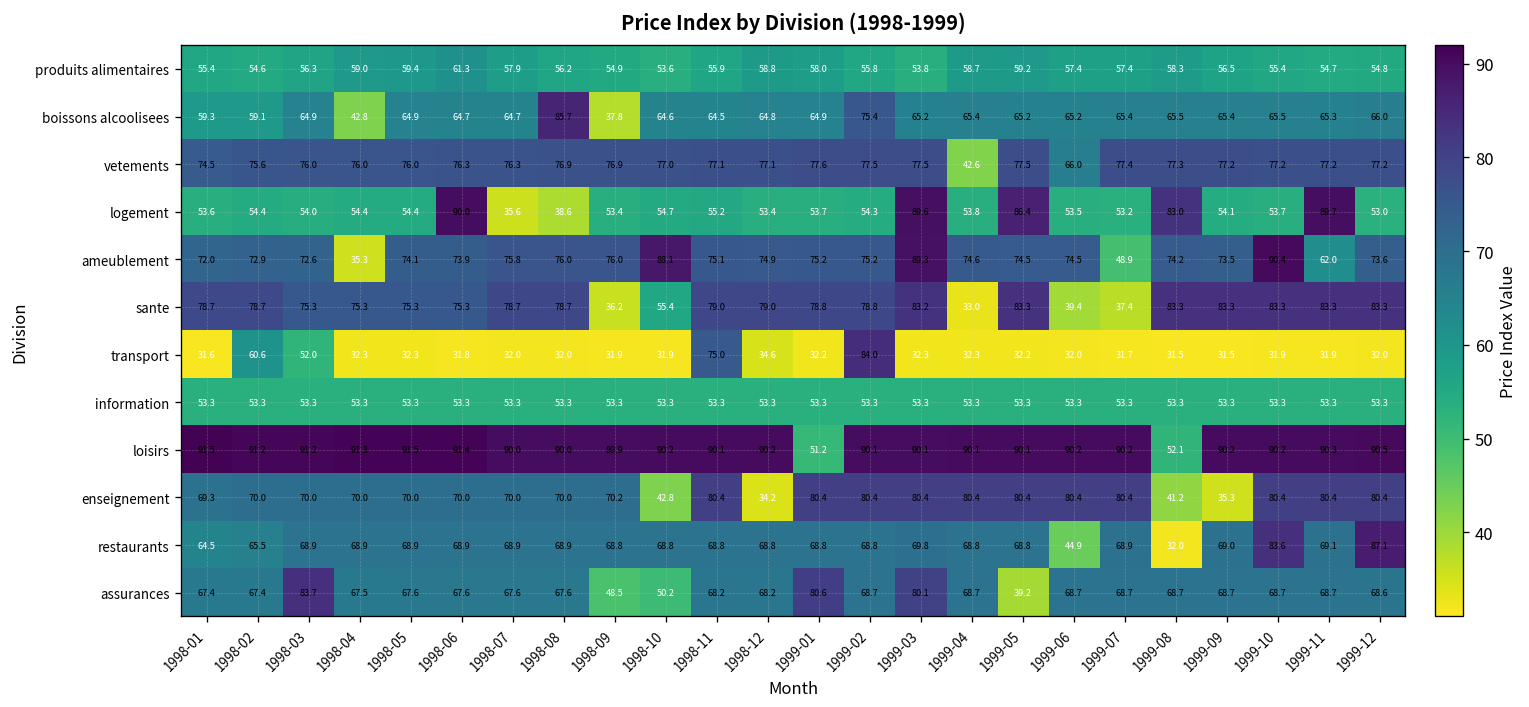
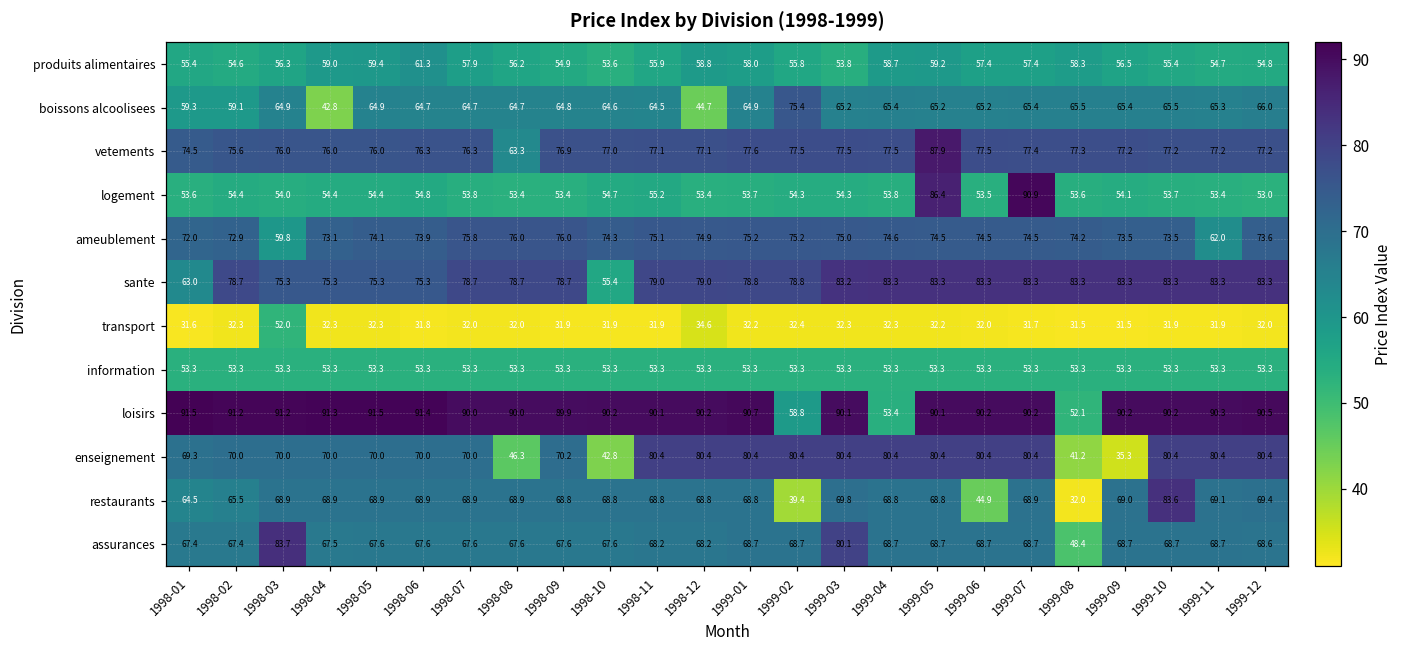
boissons alcoolisees, 1998-08: 85.7 -> 64.7
boissons alcoolisees, 1998-09: 37.8 -> 64.8
boissons alcoolisees, 1998-12: 64.8 -> 44.7
vetements, 1998-08: 76.9 -> 63.3
vetements, 1999-04: 42.6 -> 77.5
vetements, 1999-05: 77.5 -> 87.9
vetements, 1999-06: 66.0 -> 77.5
logement, 1998-06: 90.0 -> 54.8
logement, 1998-07: 35.6 -> 53.8
logement, 1998-08: 38.6 -> 53.4
logement, 1999-03: 89.6 -> 54.3
logement, 1999-07: 53.2 -> 90.9
logement, 1999-08: 83.0 -> 53.6
logement, 1999-11: 89.7 -> 53.4
ameublement, 1998-03: 72.6 -> 59.8
ameublement, 1998-04: 35.3 -> 73.1
ameublement, 1998-10: 88.1 -> 74.3
ameublement, 1999-03: 89.3 -> 75.0
ameublement, 1999-07: 48.9 -> 74.5
ameublement, 1999-10: 90.4 -> 73.5
sante, 1998-01: 78.7 -> 63.0
sante, 1998-09: 36.2 -> 78.7
sante, 1999-04: 33.0 -> 83.3
sante, 1999-06: 39.4 -> 83.3
sante, 1999-07: 37.4 -> 83.3
transport, 1998-02: 60.6 -> 32.3
transport, 1998-11: 75.0 -> 31.9
transport, 1999-02: 84.0 -> 32.4
loisirs, 1999-01: 51.2 -> 90.7
loisirs, 1999-02: 90.1 -> 58.8
loisirs, 1999-04: 90.1 -> 53.4
enseignement, 1998-08: 70.0 -> 46.3
enseignement, 1998-12: 34.2 -> 80.4
restaurants, 1999-02: 68.8 -> 39.4
restaurants, 1999-12: 87.1 -> 69.4
assurances, 1998-09: 48.5 -> 67.6
assurances, 1998-10: 50.2 -> 67.6
assurances, 1999-01: 80.6 -> 68.7
assurances, 1999-05: 39.2 -> 68.7
assurances, 1999-08: 68.7 -> 48.4
